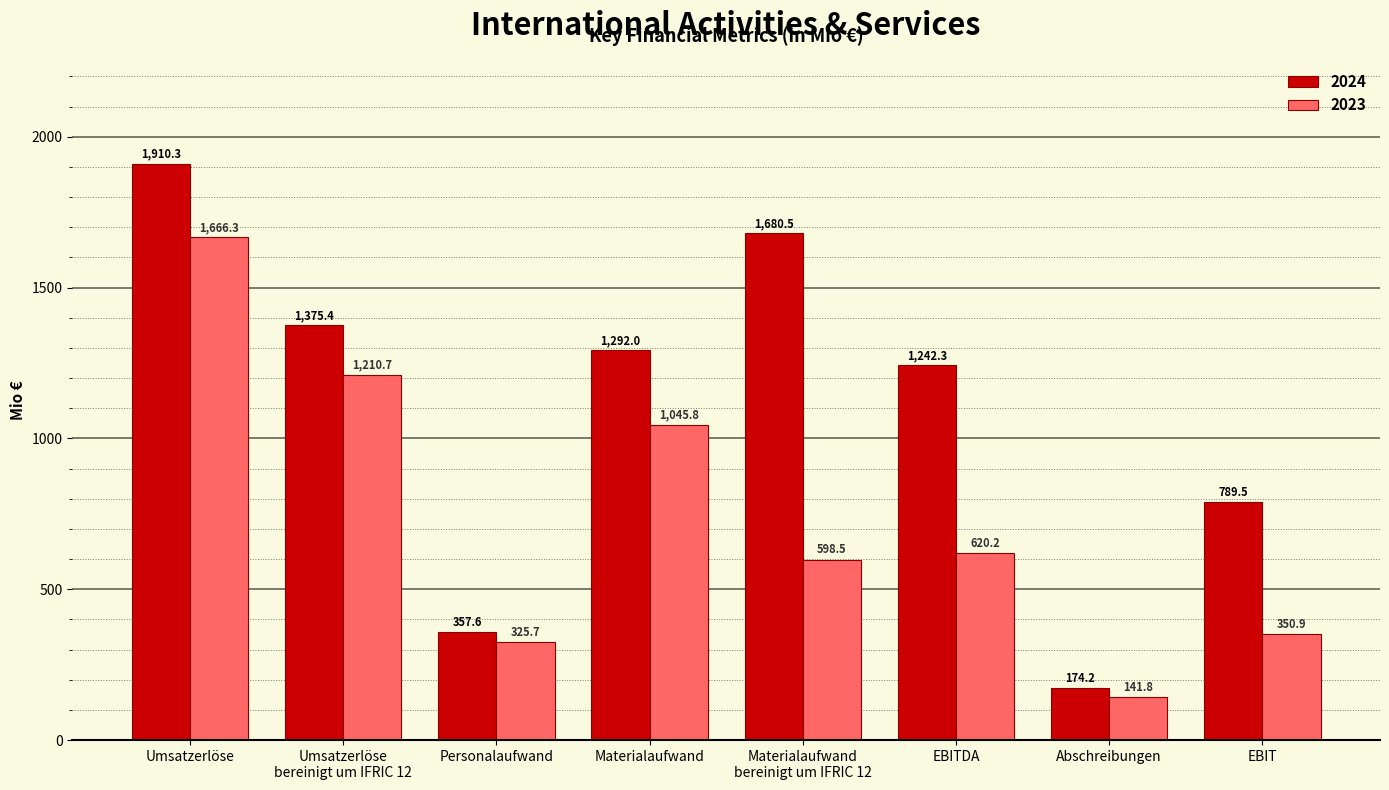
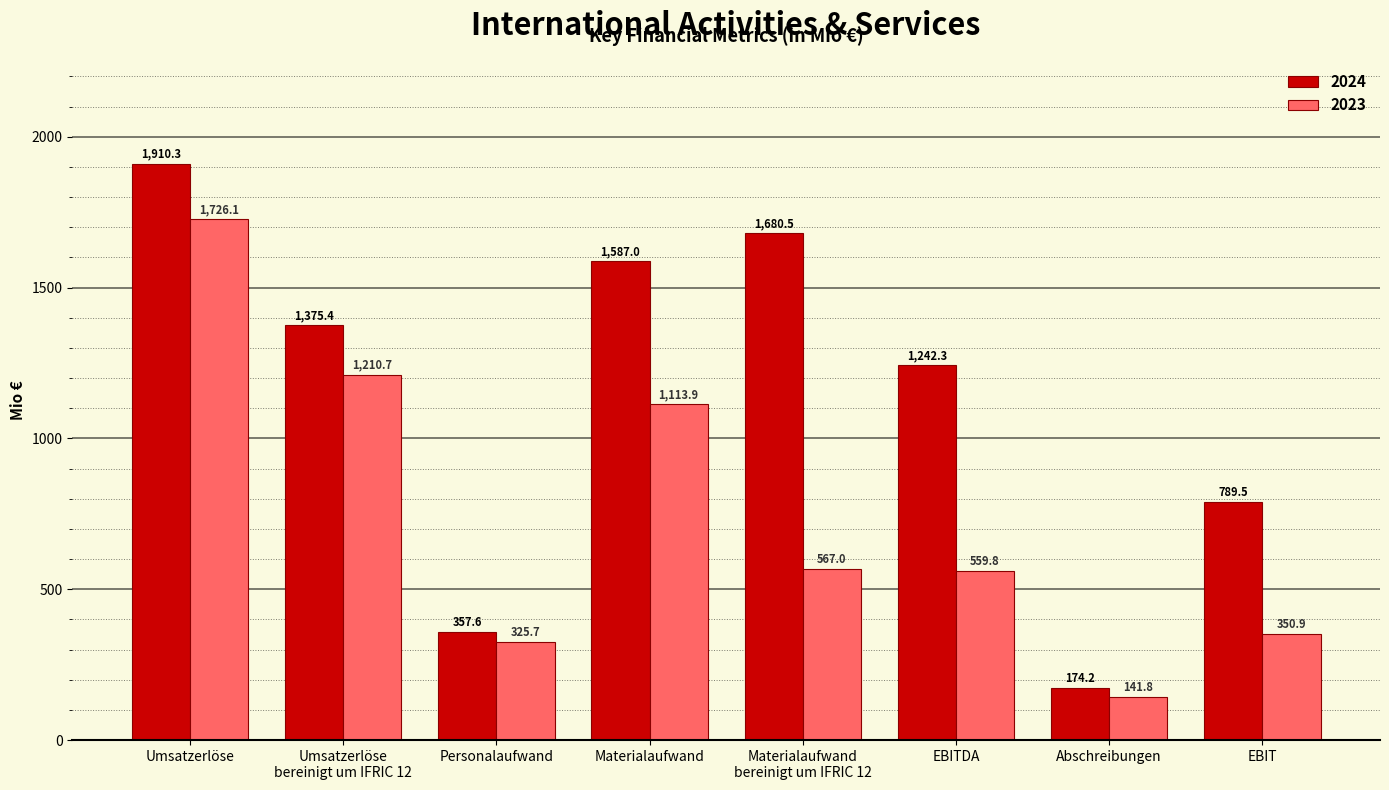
2023, Umsatzerlöse: 1,666.3 -> 1,726.1
2024, Materialaufwand: 1,292.0 -> 1,587.0
2023, Materialaufwand: 1,045.8 -> 1,113.9
2023, Materialaufwand bereinigt um IFRIC 12: 598.5 -> 567.0
2023, EBITDA: 620.2 -> 559.8
